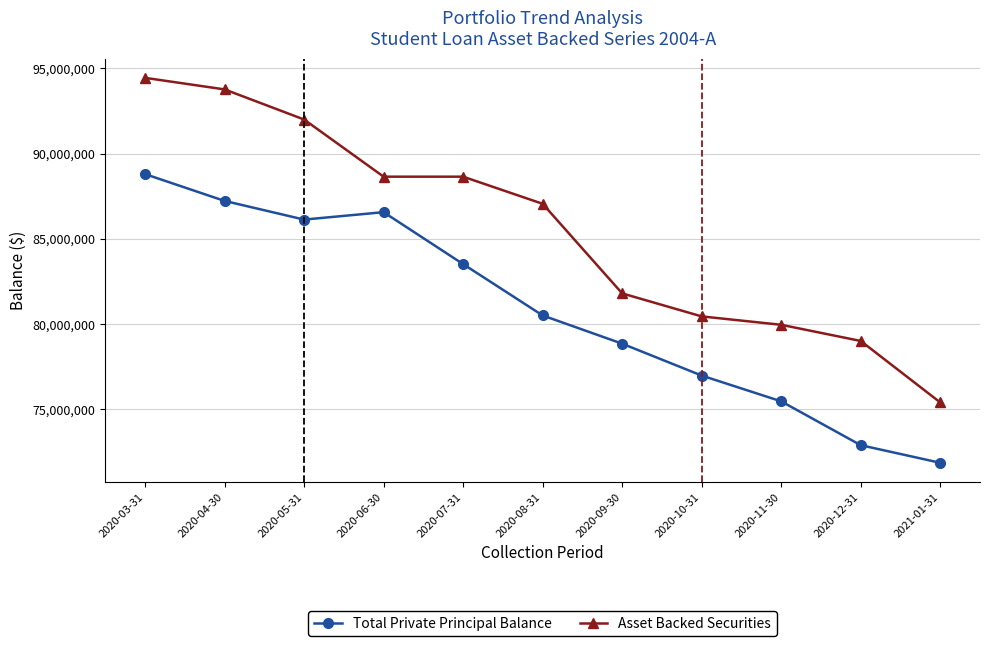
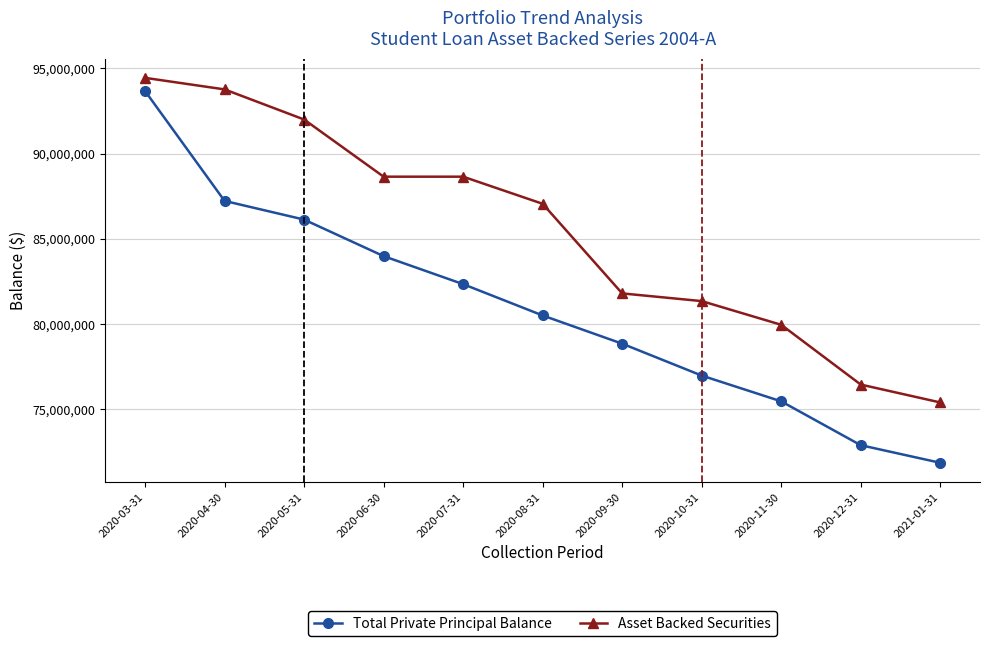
Total Private Principal Balance, 2020-03-31: 88,800,000 -> 93,700,000
Total Private Principal Balance, 2020-06-30: 86,600,000 -> 84,000,000
Total Private Principal Balance, 2020-07-31: 83,500,000 -> 82,300,000
Asset Backed Securities, 2020-10-31: 80,500,000 -> 81,300,000
Asset Backed Securities, 2020-12-31: 79,000,000 -> 76,500,000
